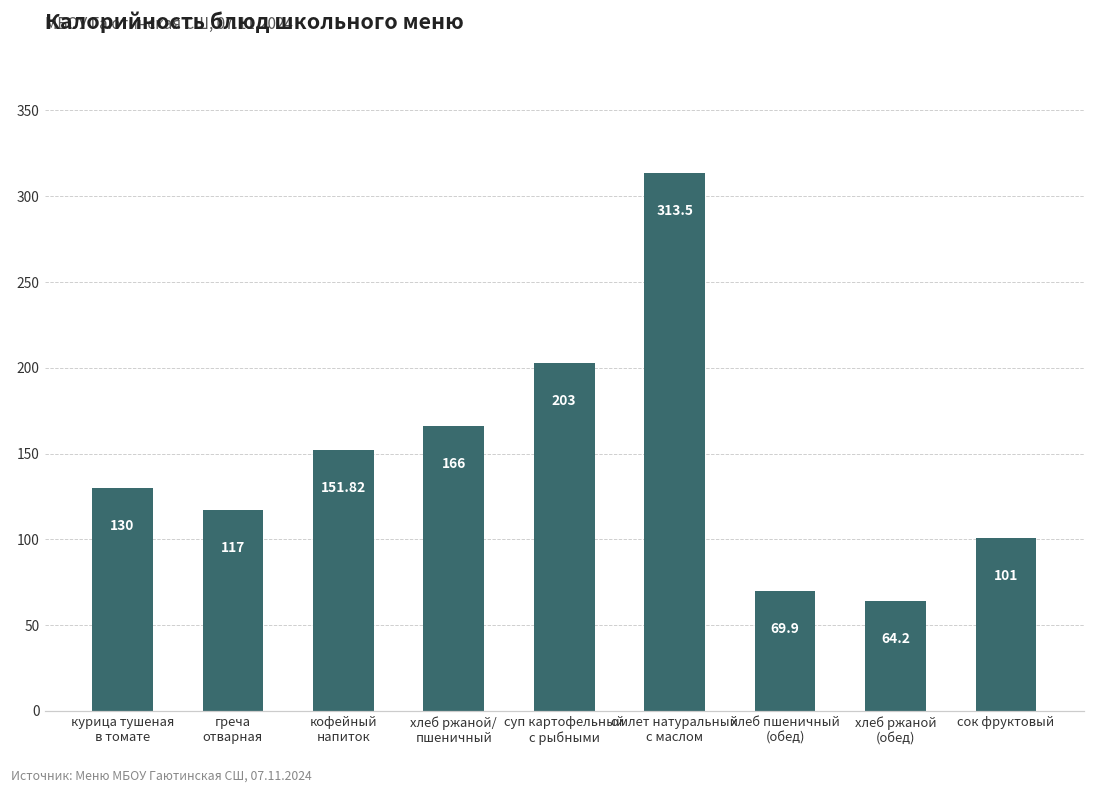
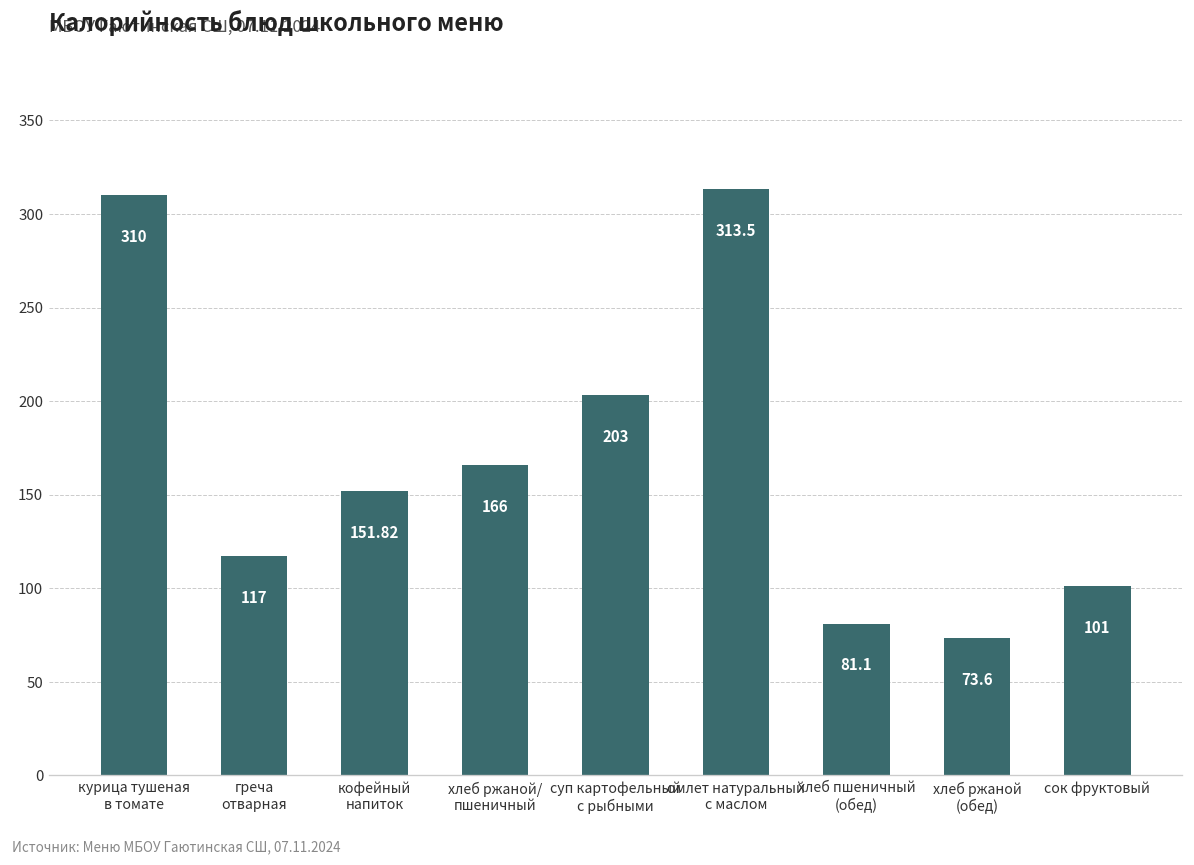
курица тушеная в томате: 130 -> 310
хлеб пшеничный (обед): 69.9 -> 81.1
хлеб ржаной (обед): 64.2 -> 73.6
